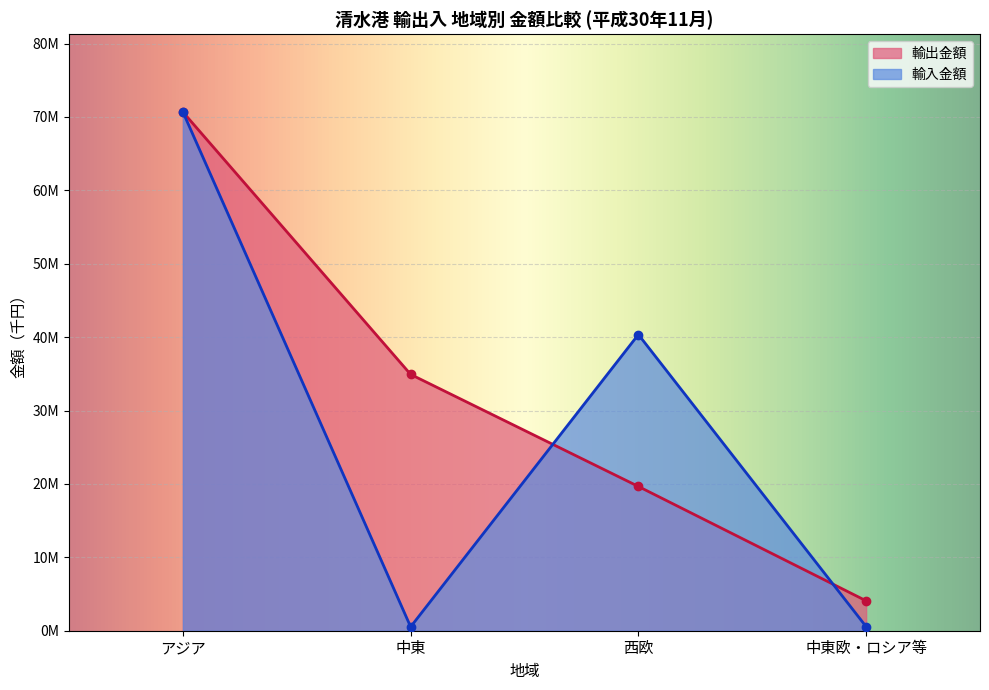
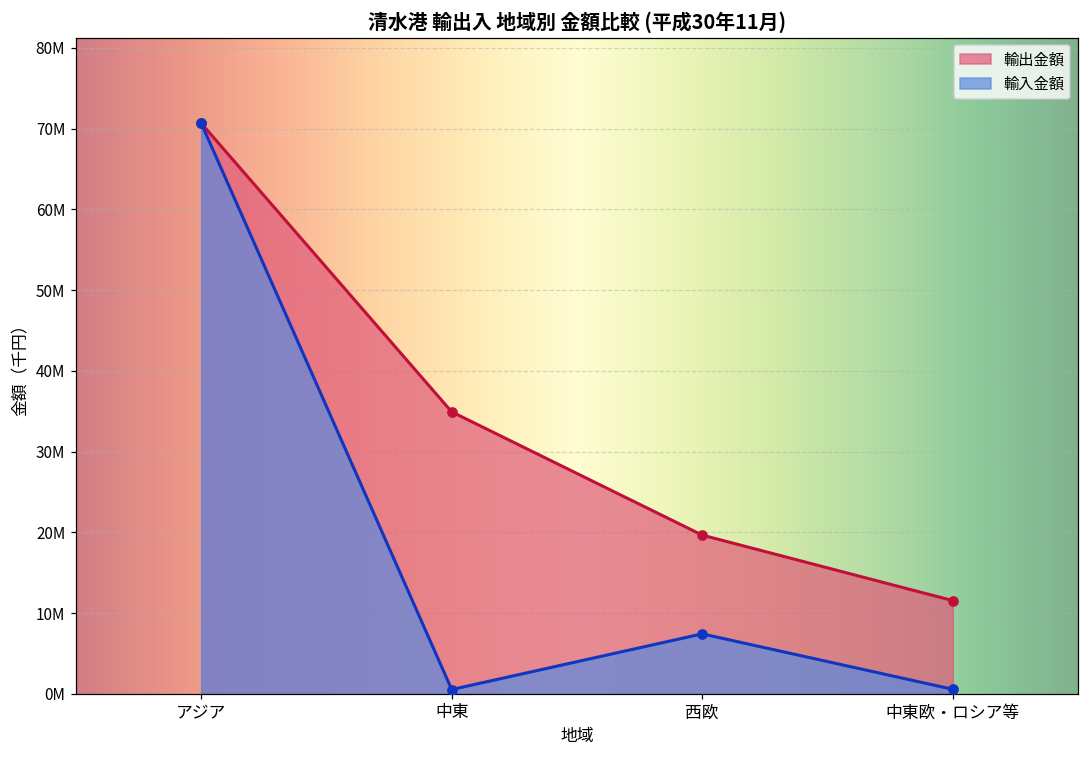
輸入金額, 西欧: 40000000 -> 7000000
輸出金額, 中東欧・ロシア等: 4000000 -> 12000000
